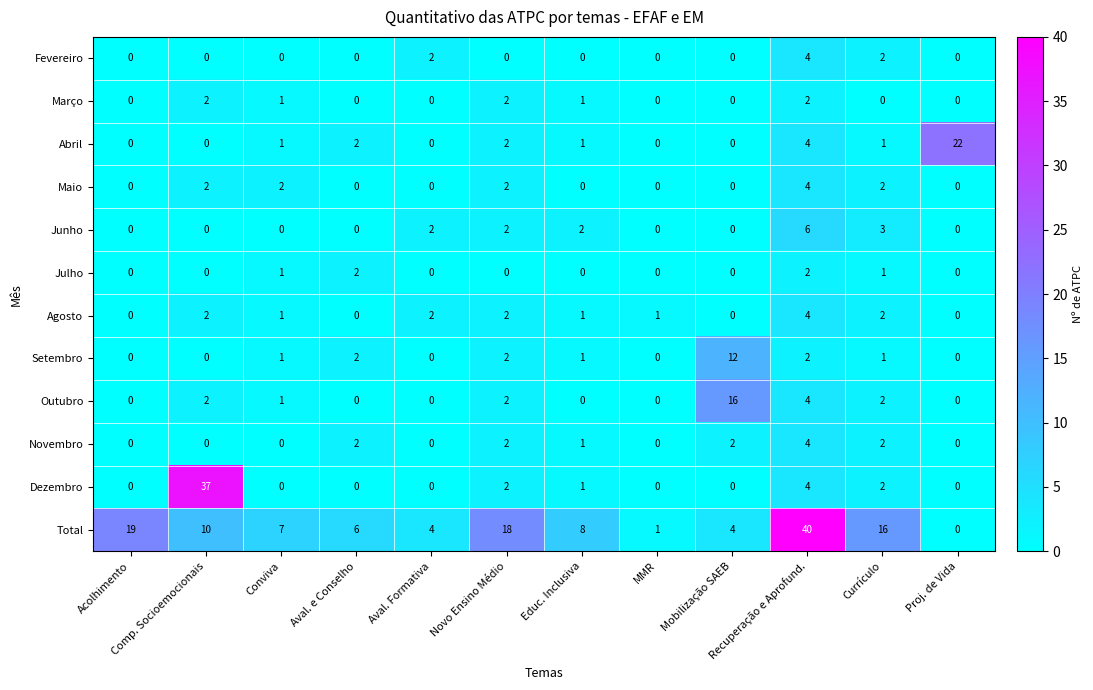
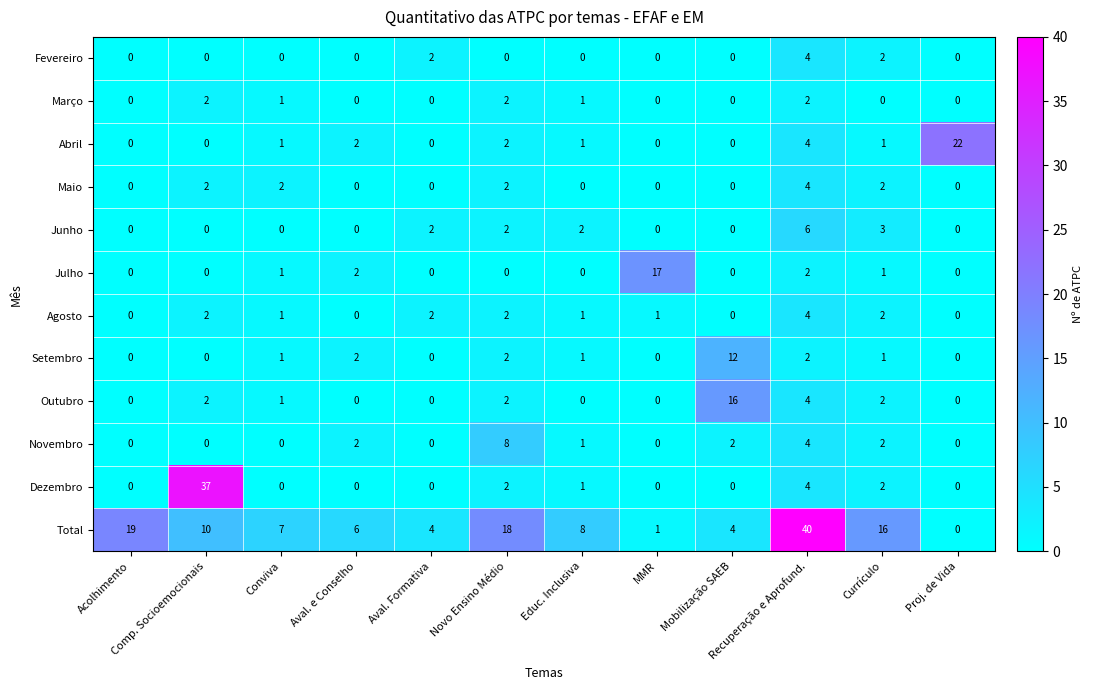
Julho, MMR: 0 -> 17
Novembro, Novo Ensino Médio: 2 -> 8
